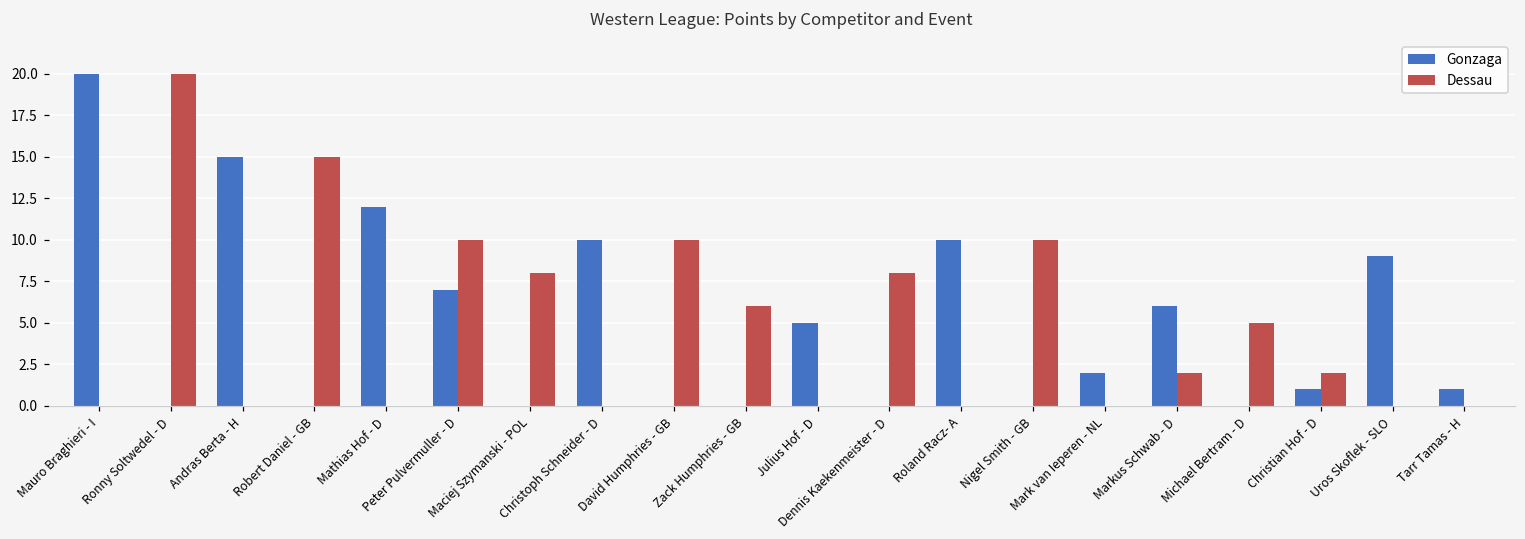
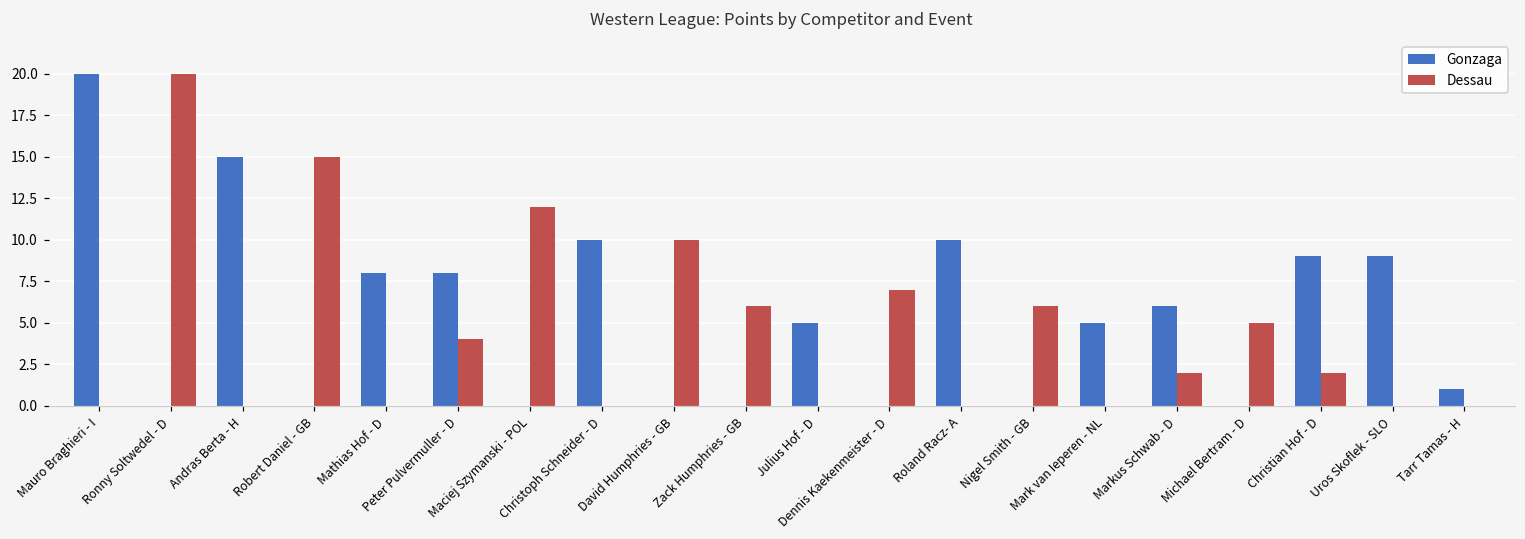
Gonzaga, Mathias Hof - D: 12 -> 8
Gonzaga, Peter Pulvermuller - D: 7 -> 8
Dessau, Peter Pulvermuller - D: 10 -> 4
Dessau, Maciej Szymanski - POL: 8 -> 12
Dessau, Dennis Kaekenmeister - D: 8 -> 7
Dessau, Nigel Smith - GB: 10 -> 6
Gonzaga, Mark van Ieperen - NL: 2 -> 5
Gonzaga, Christian Hof - D: 1 -> 9
